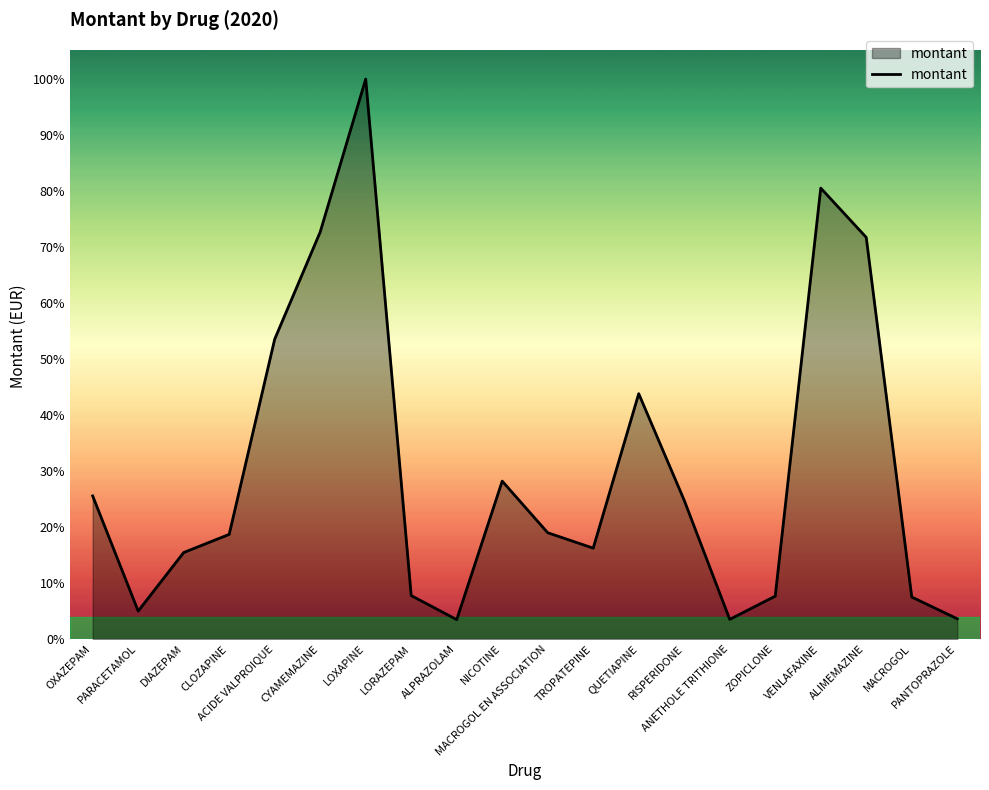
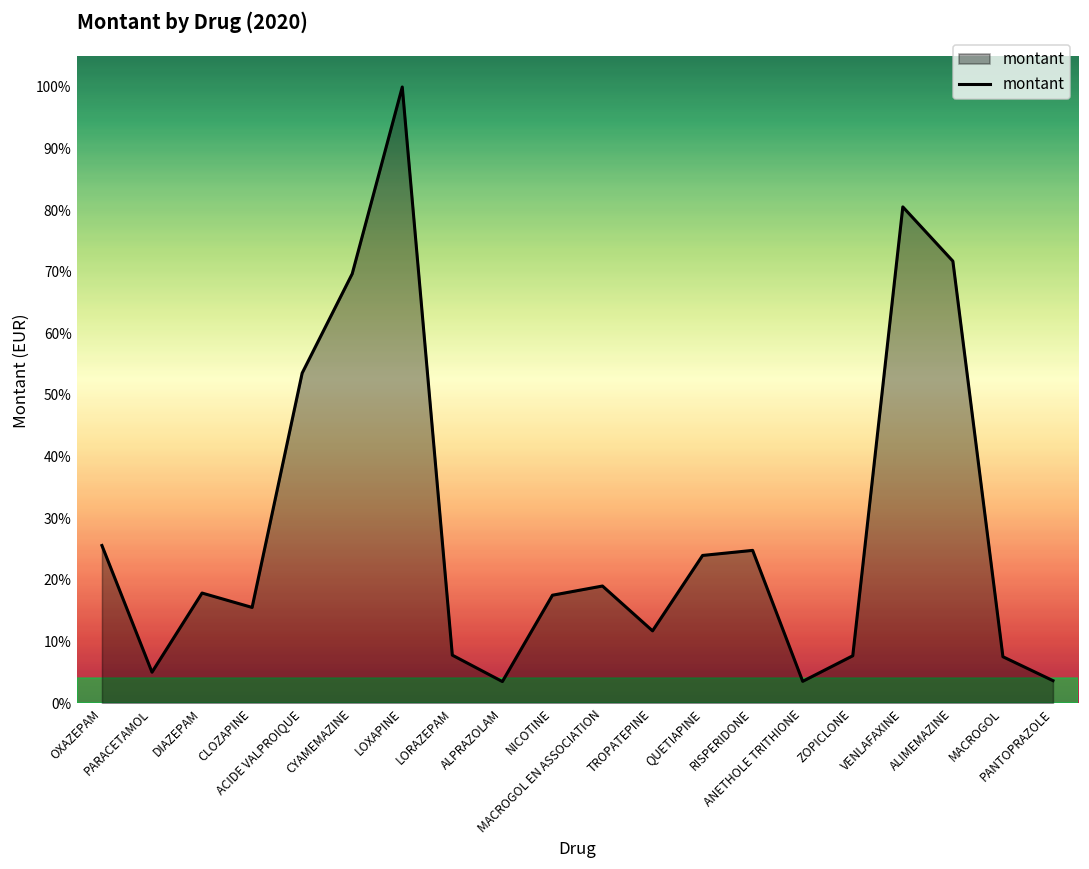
DIAZEPAM: 15% -> 18%
CLOZAPINE: 19% -> 16%
CYAMEMAZINE: 73% -> 70%
NICOTINE: 28% -> 17%
TROPATEPINE: 16% -> 12%
QUETIAPINE: 44% -> 24%
